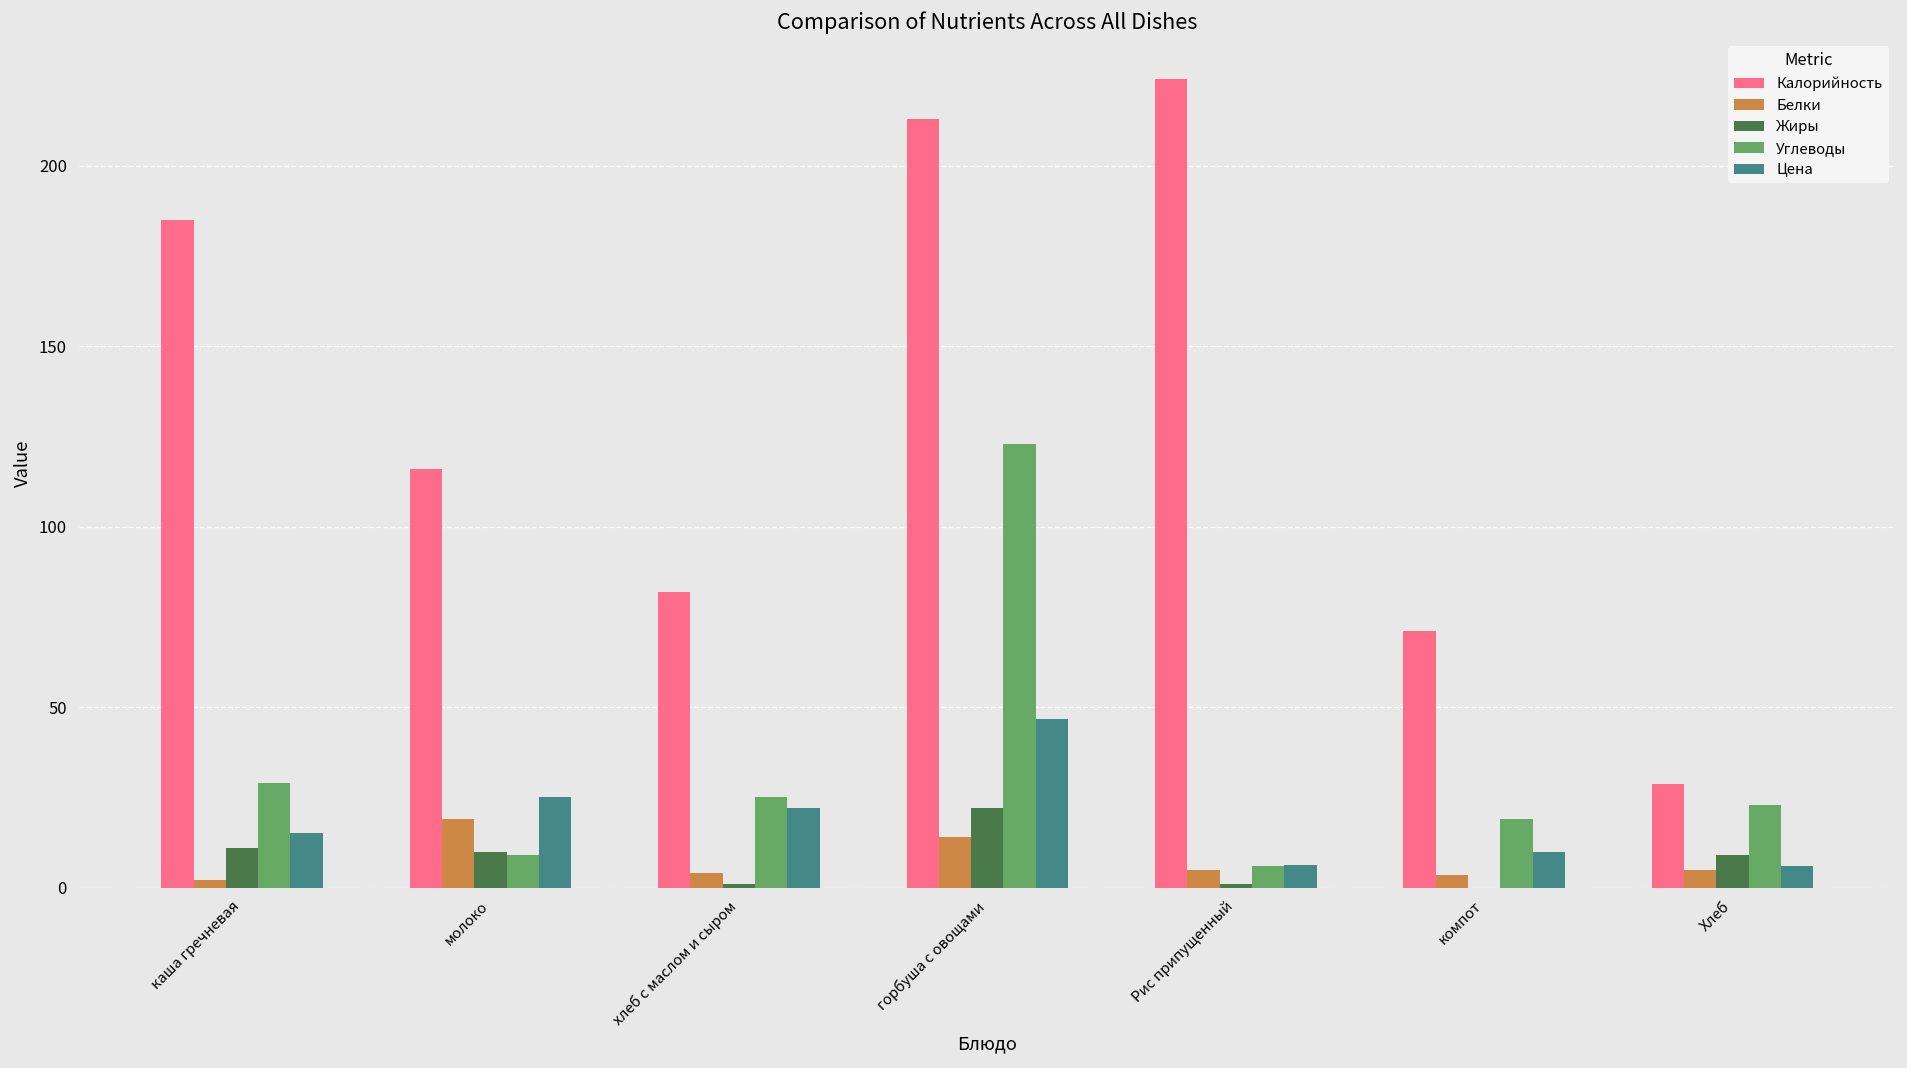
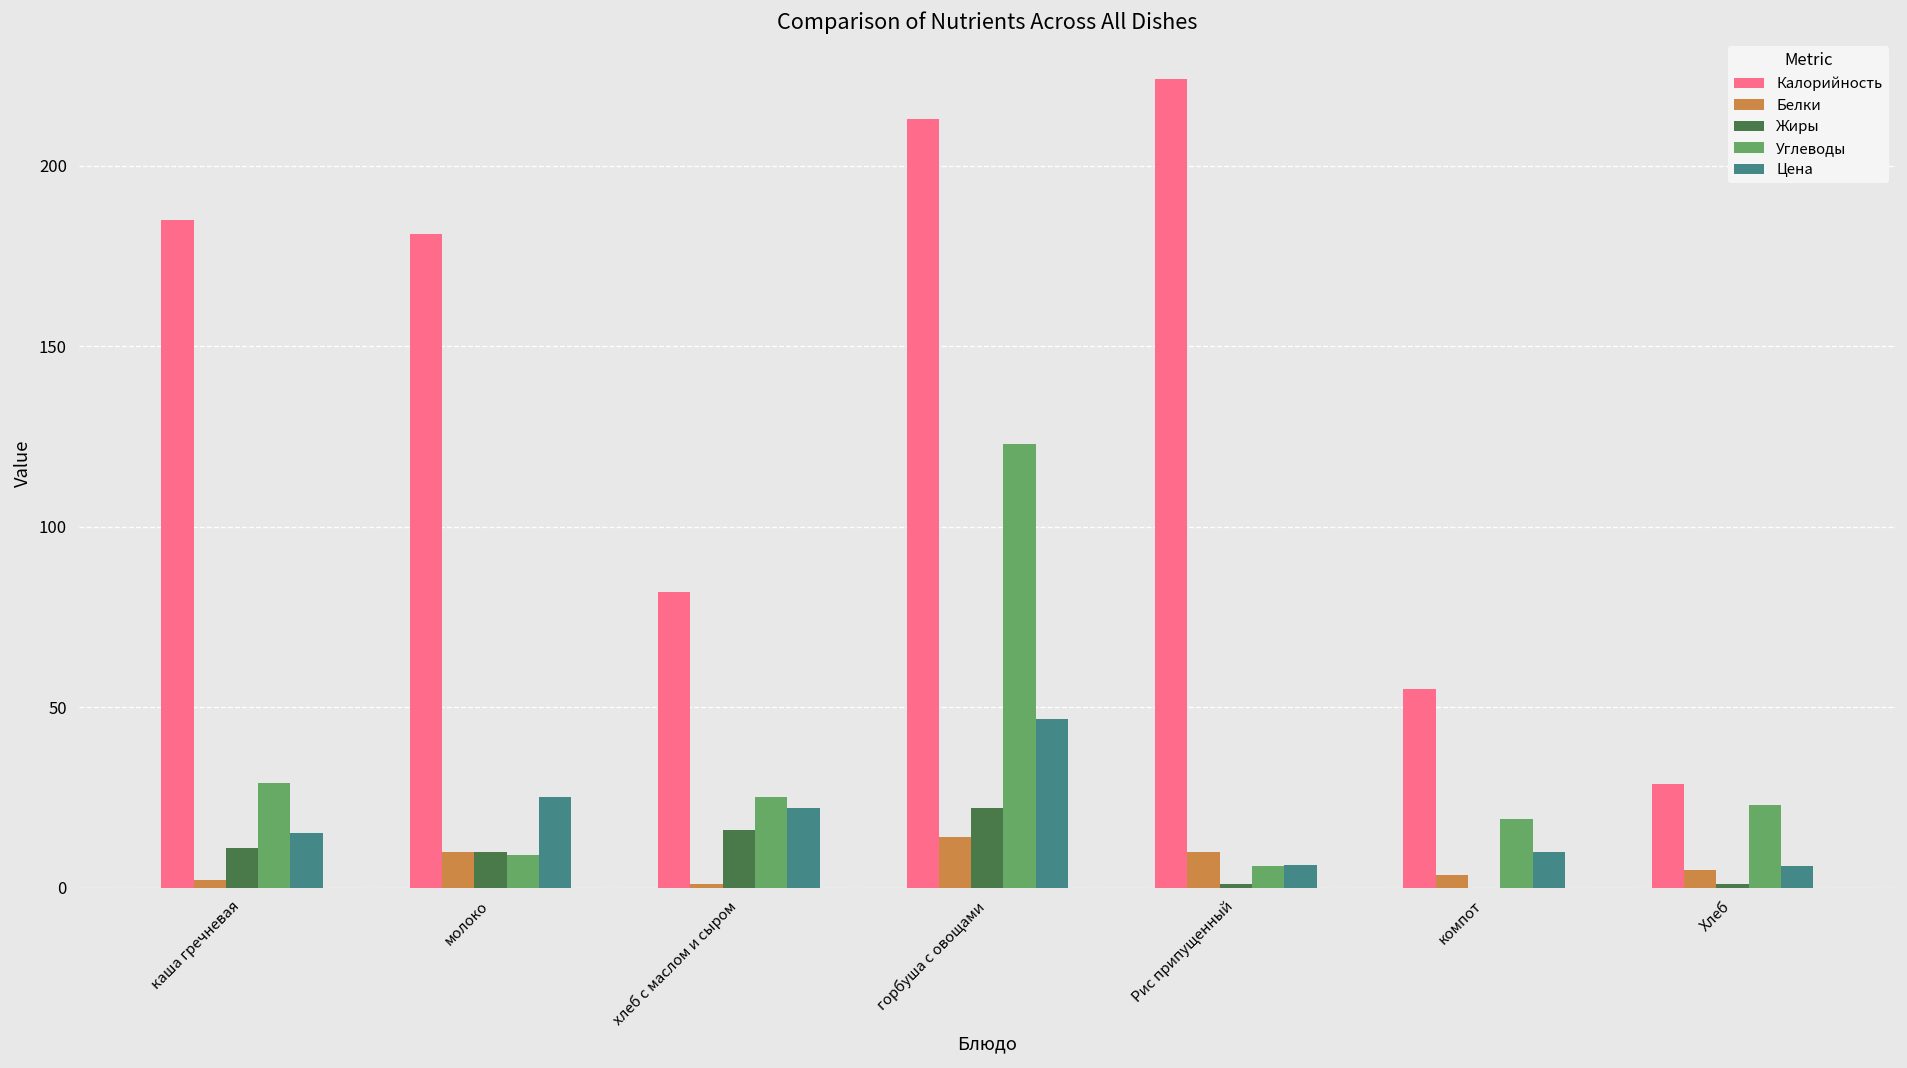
Калорийность, молоко: 116 -> 181
Белки, молоко: 19 -> 10
Белки, хлеб с маслом и сыром: 4 -> 1
Жиры, хлеб с маслом и сыром: 1 -> 16
Белки, Рис припущенный: 5 -> 10
Калорийность, компот: 71 -> 55
Жиры, Хлеб: 9 -> 1
